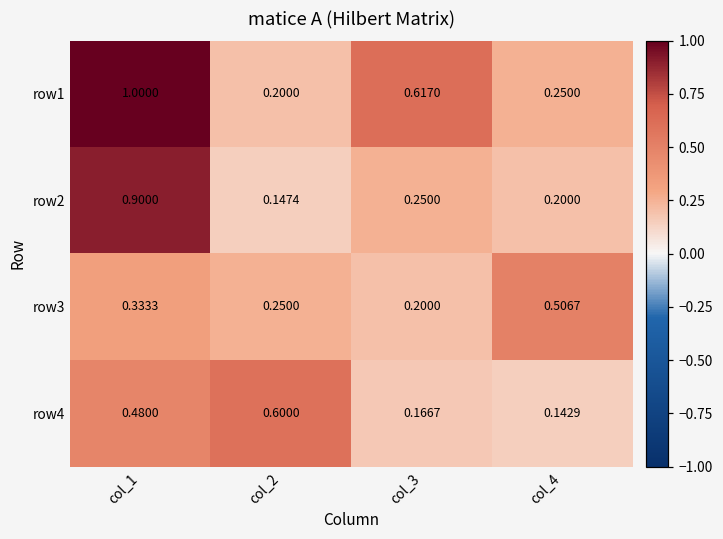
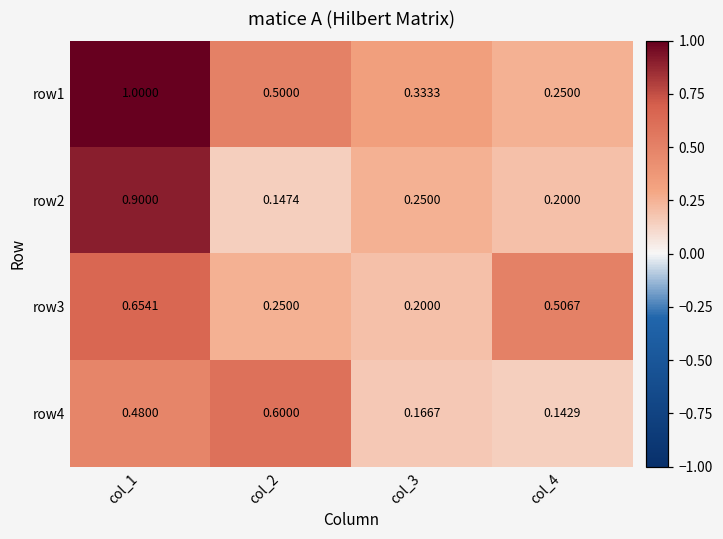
row1, col_2: 0.2000 -> 0.5000
row1, col_3: 0.6170 -> 0.3333
row3, col_1: 0.3333 -> 0.6541
